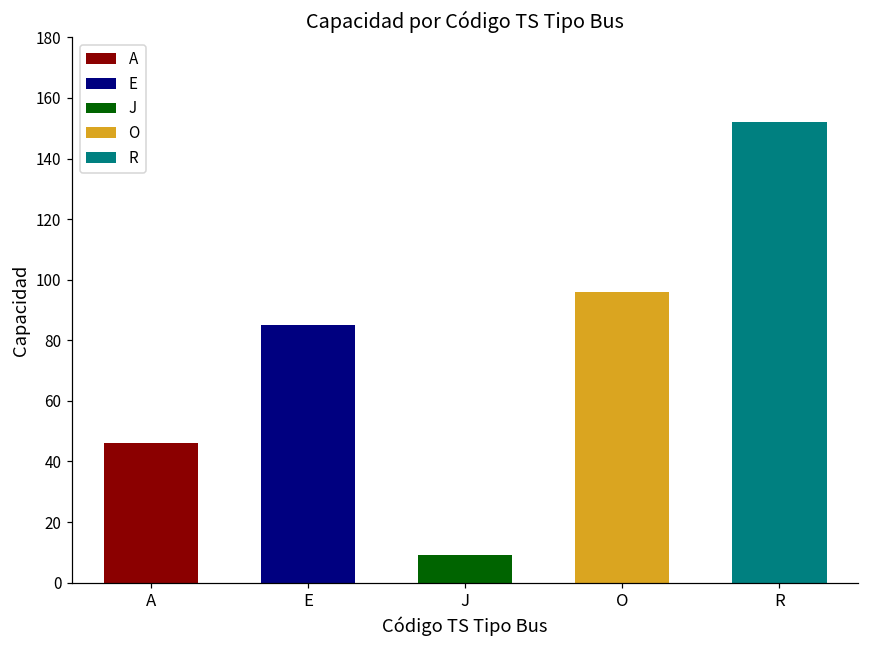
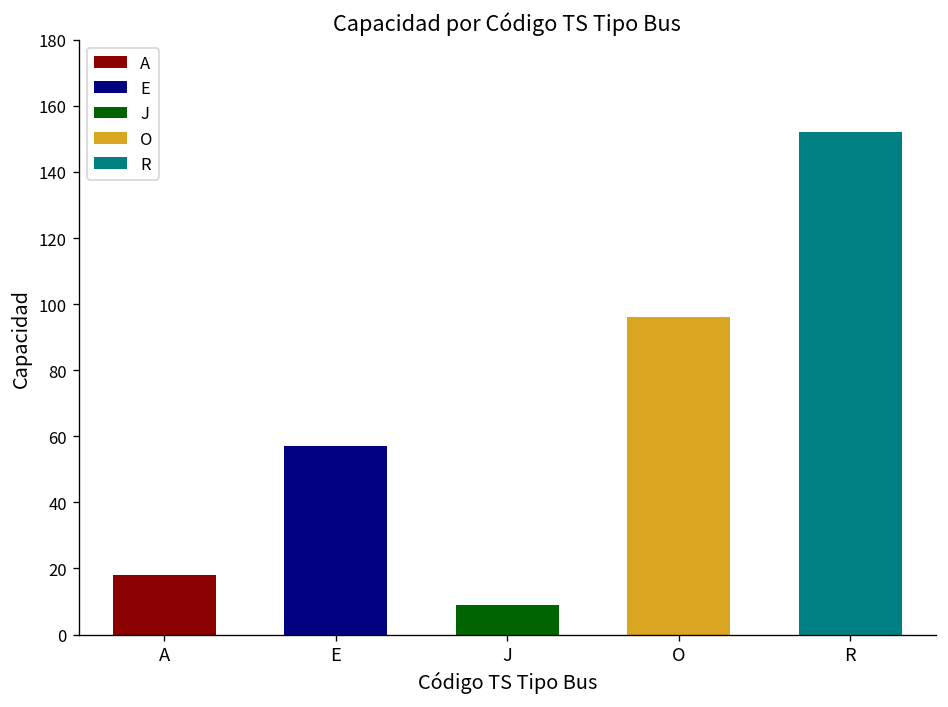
A: 46 -> 18
E: 85 -> 57
